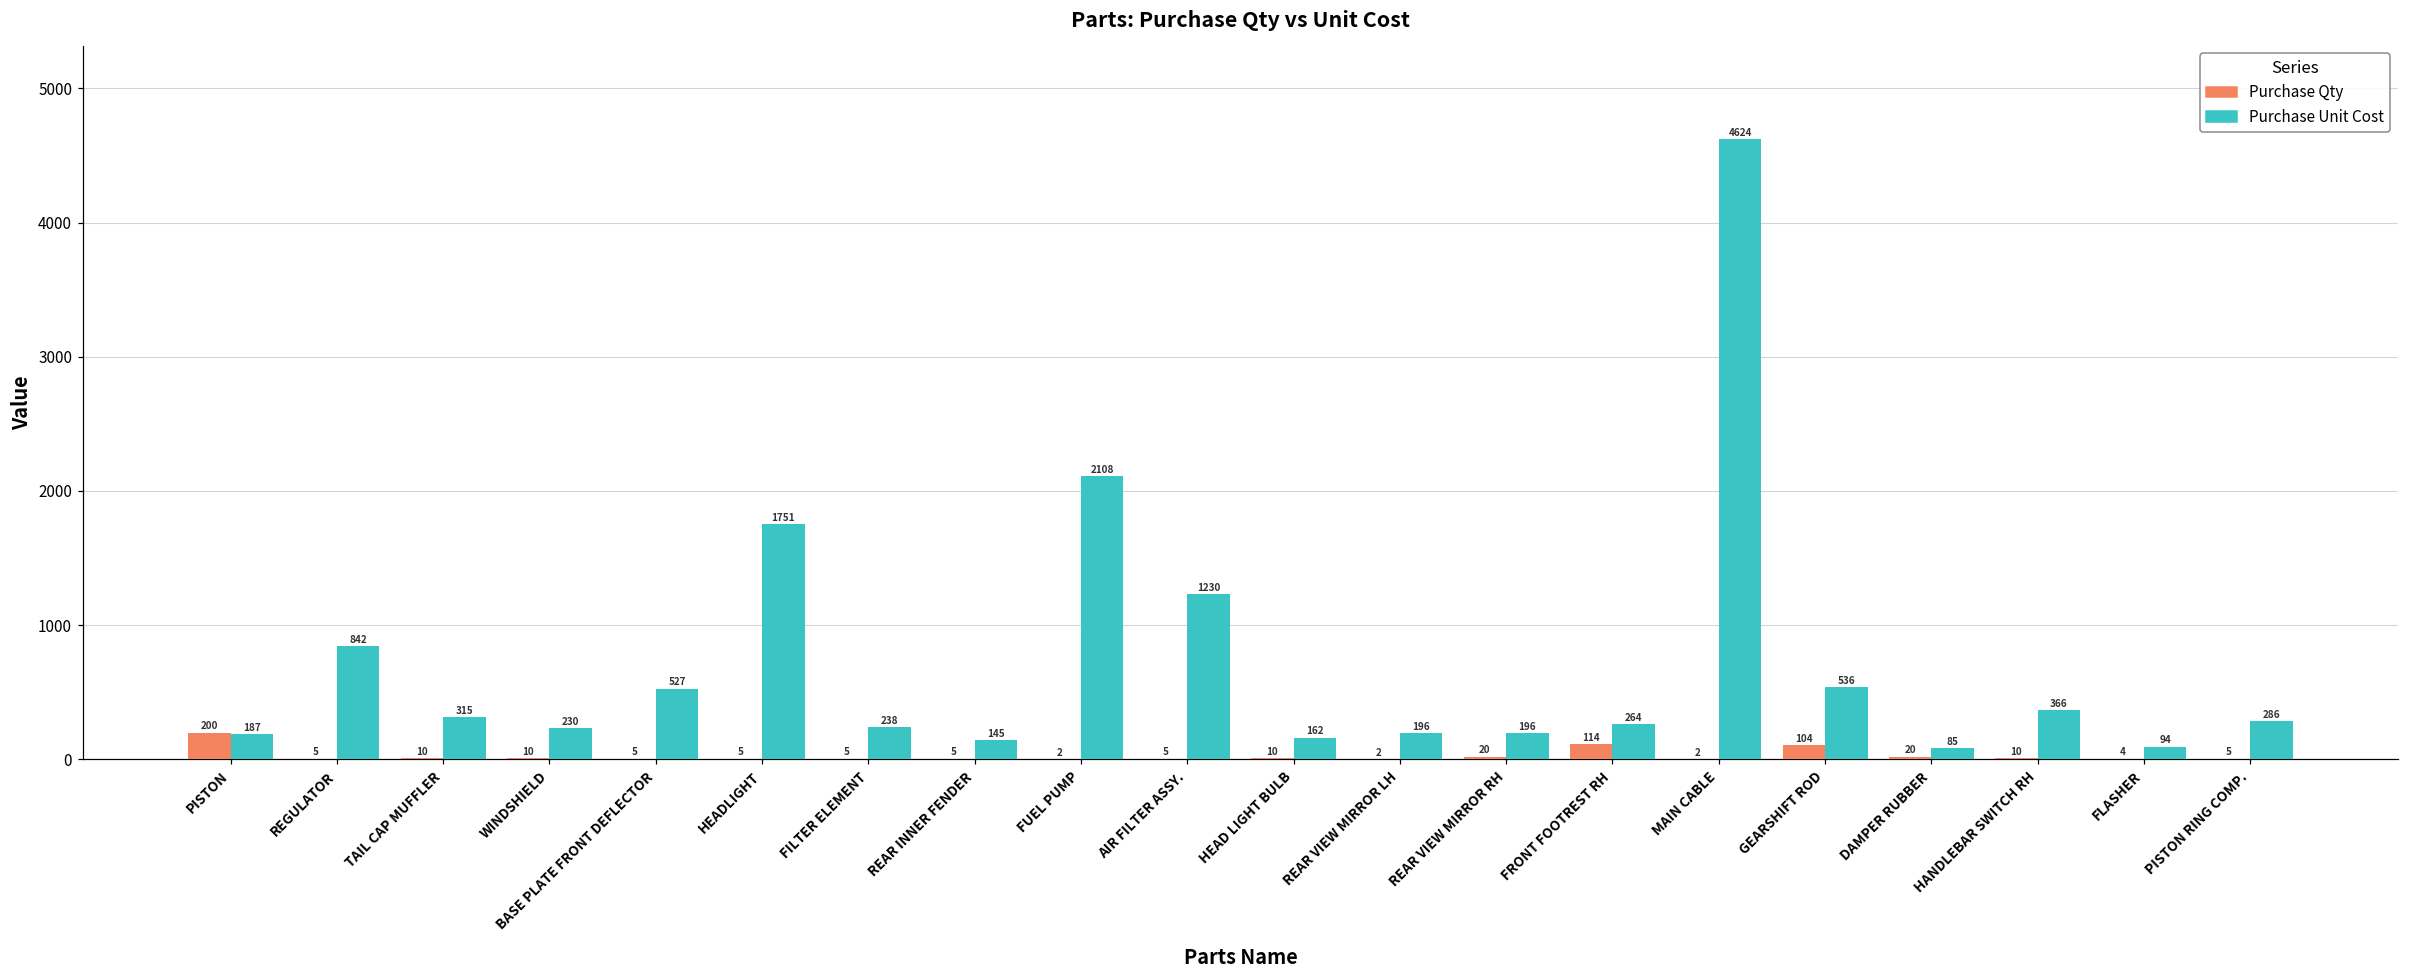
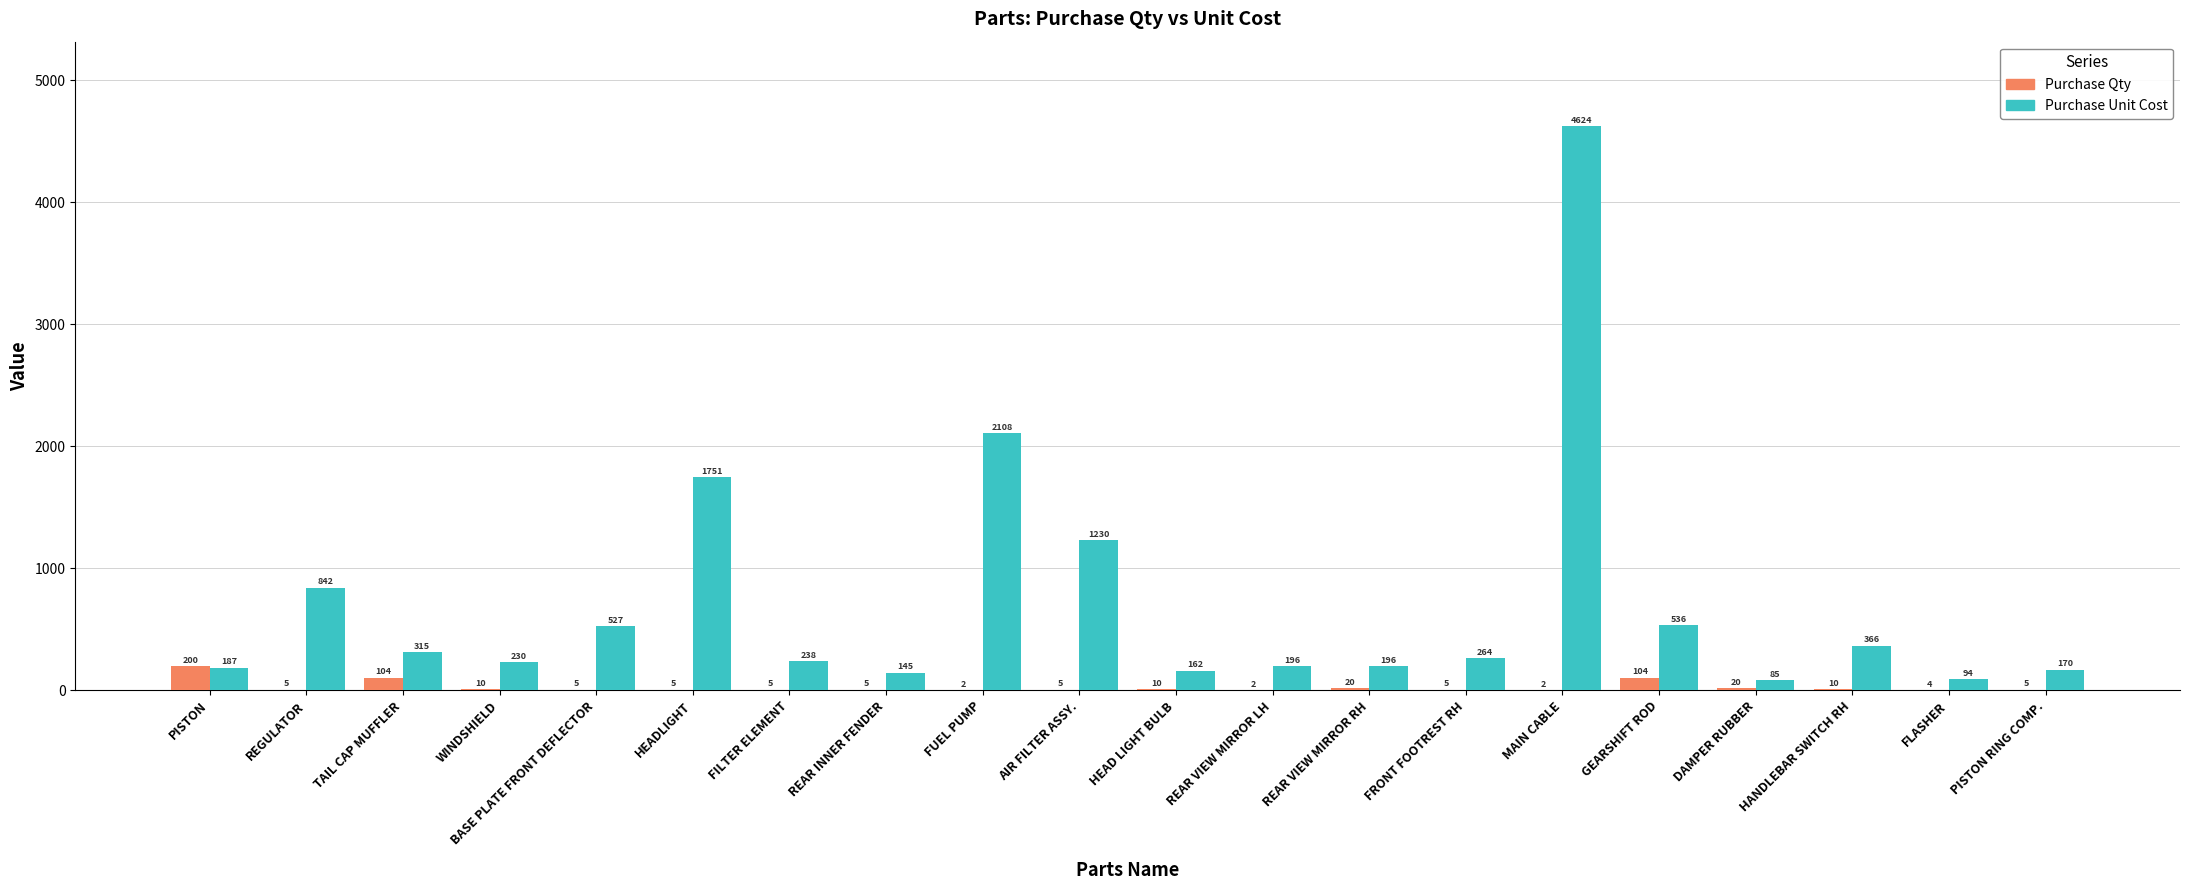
Purchase Qty, TAIL CAP MUFFLER: 10 -> 104
Purchase Qty, FRONT FOOTREST RH: 114 -> 5
Purchase Unit Cost, PISTON RING COMP.: 286 -> 170
